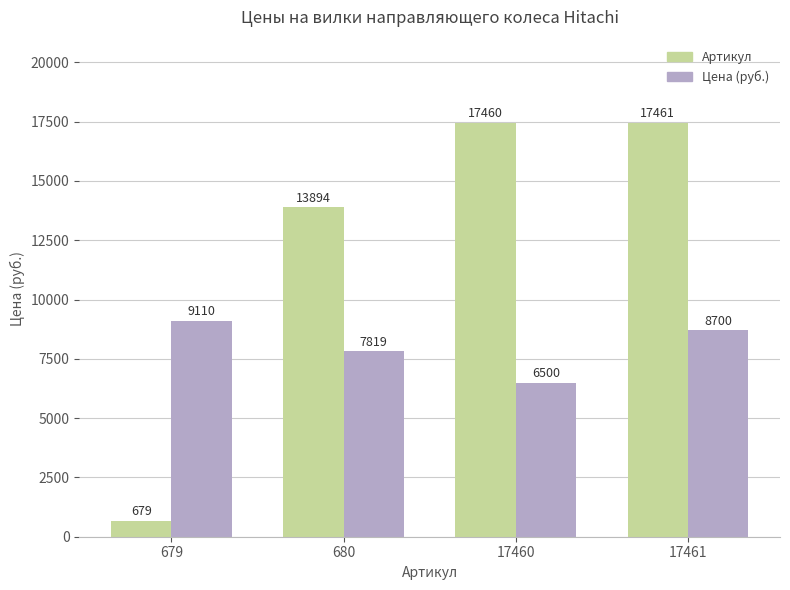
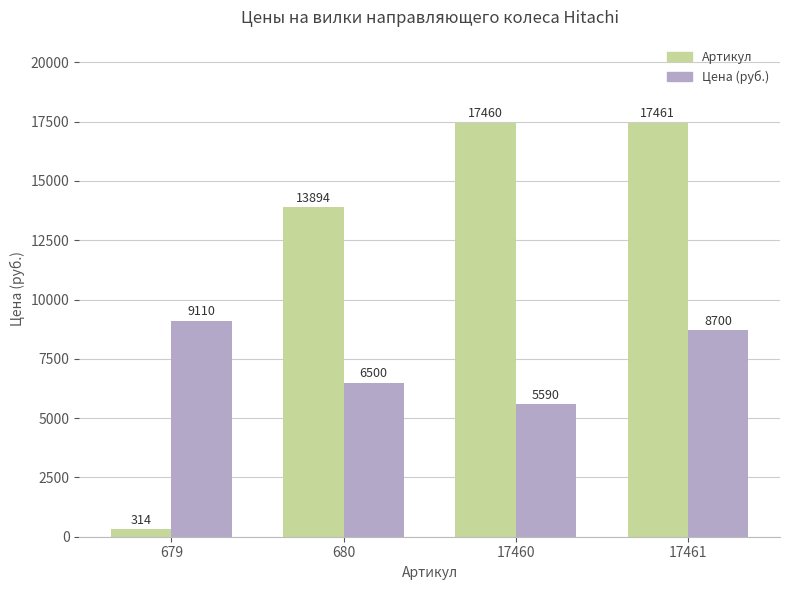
Артикул, 679: 679 -> 314
Цена (руб.), 680: 7819 -> 6500
Цена (руб.), 17460: 6500 -> 5590
